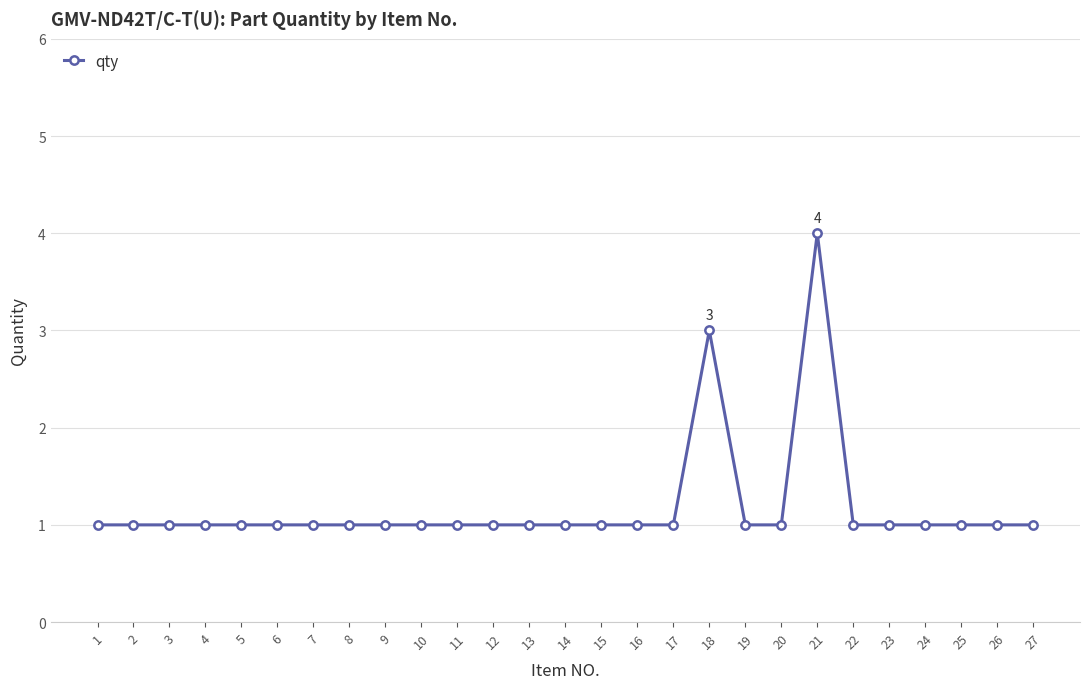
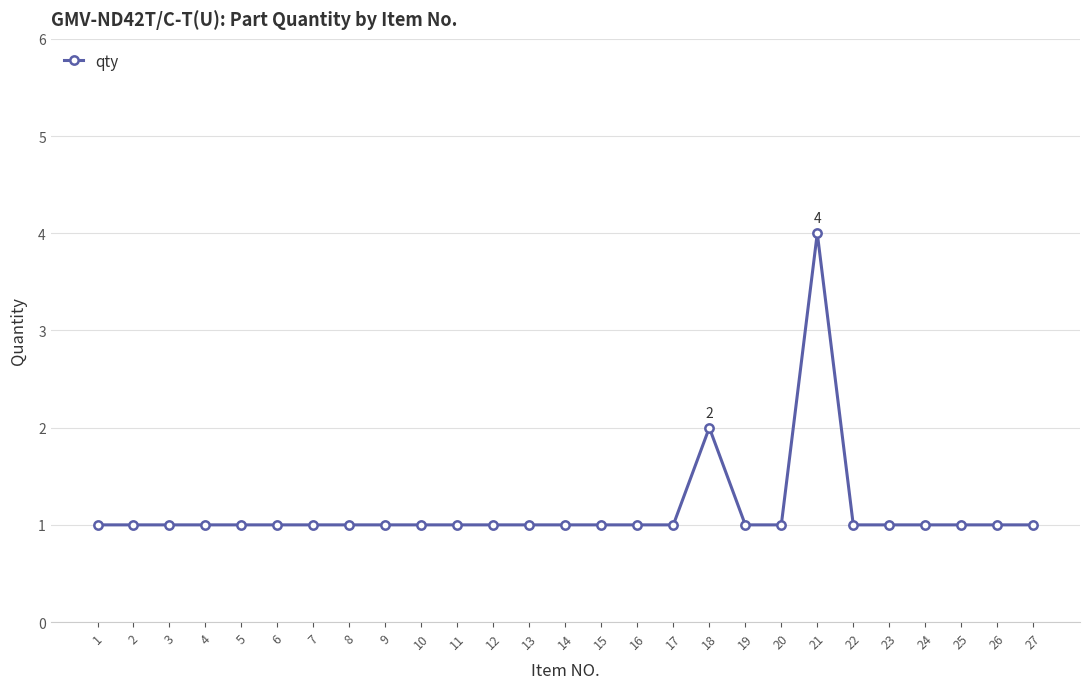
18: 3 -> 2
